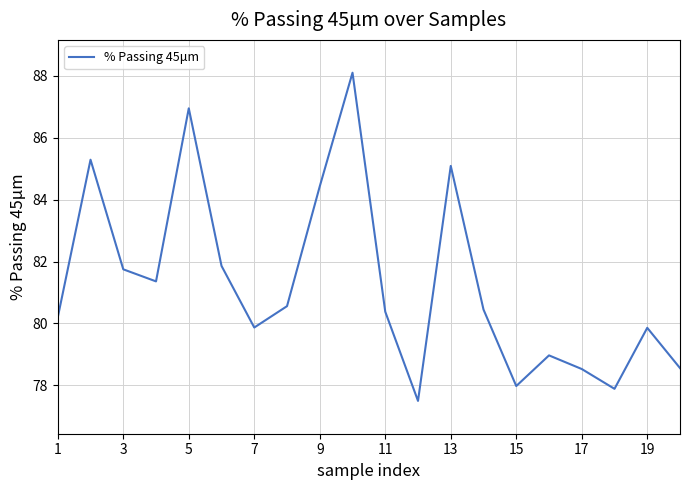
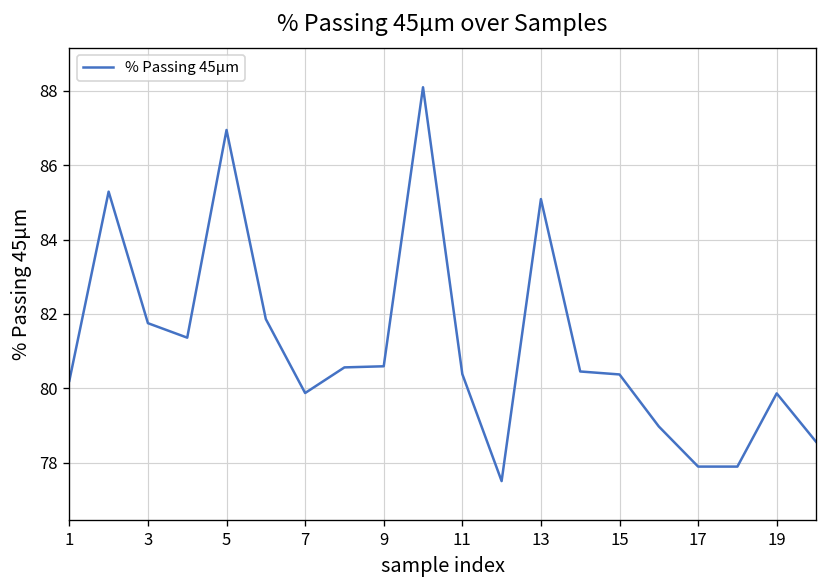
9: 84.4 -> 80.6
15: 78.0 -> 80.4
17: 78.5 -> 77.9
